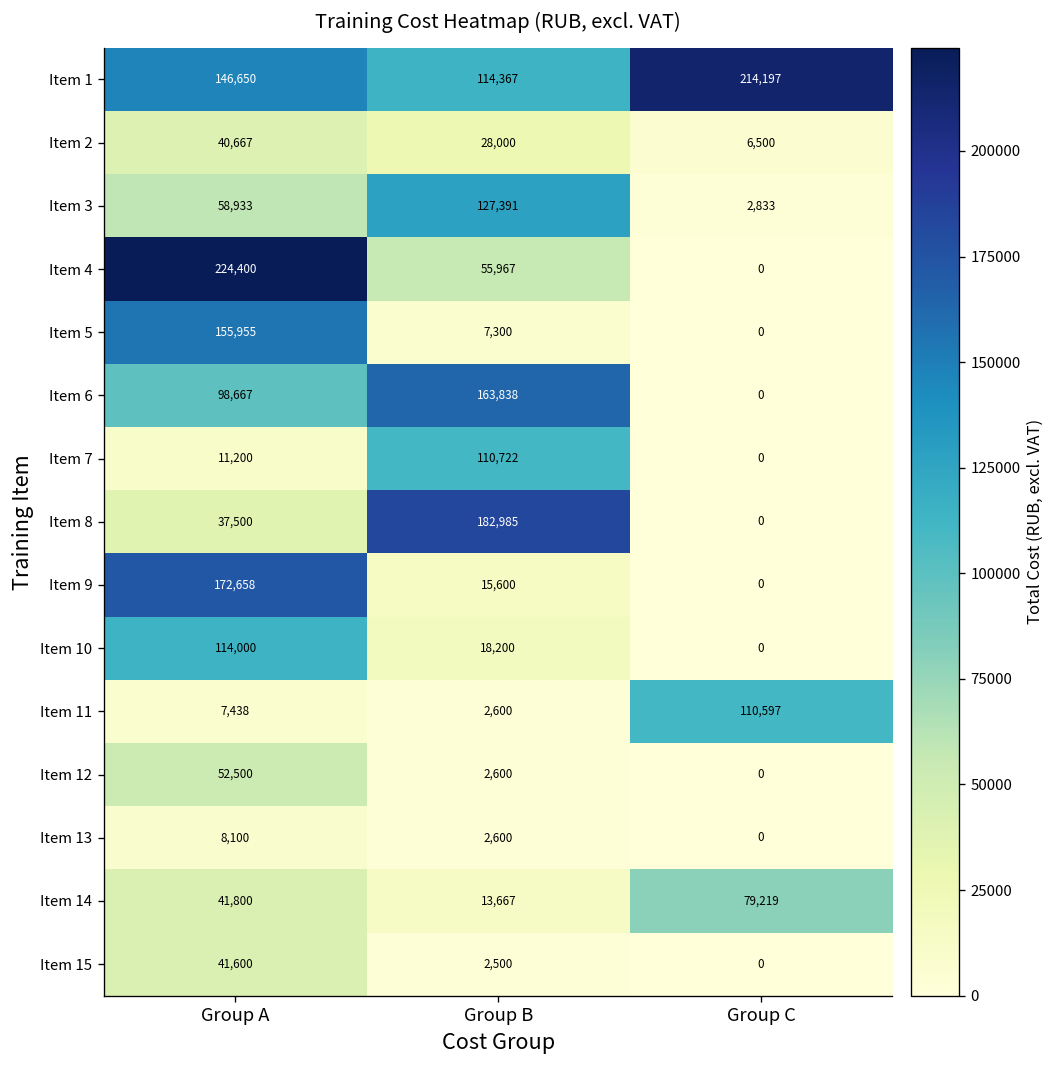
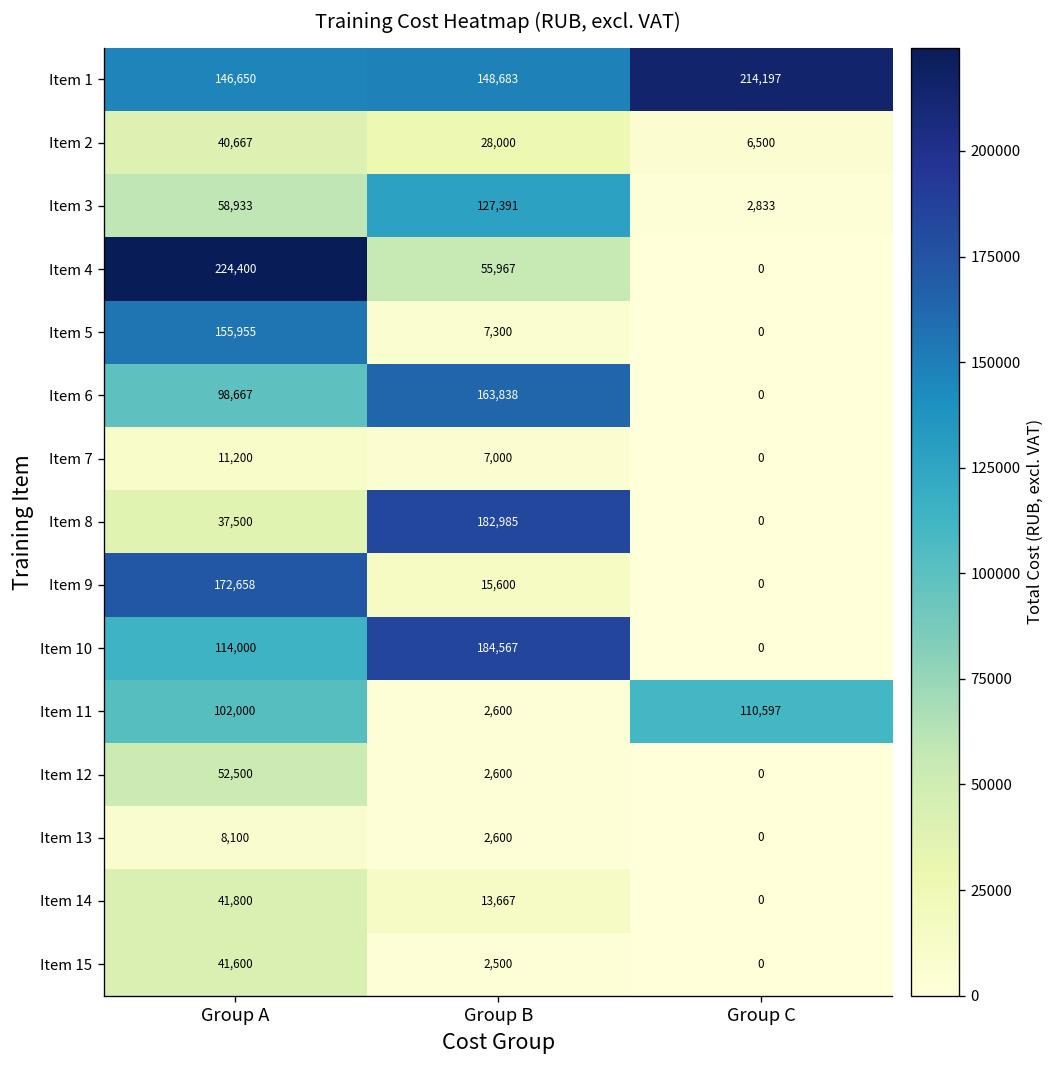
Item 1, Group B: 114,367 -> 148,683
Item 7, Group B: 110,722 -> 7,000
Item 10, Group B: 18,200 -> 184,567
Item 11, Group A: 7,438 -> 102,000
Item 14, Group C: 79,219 -> 0
